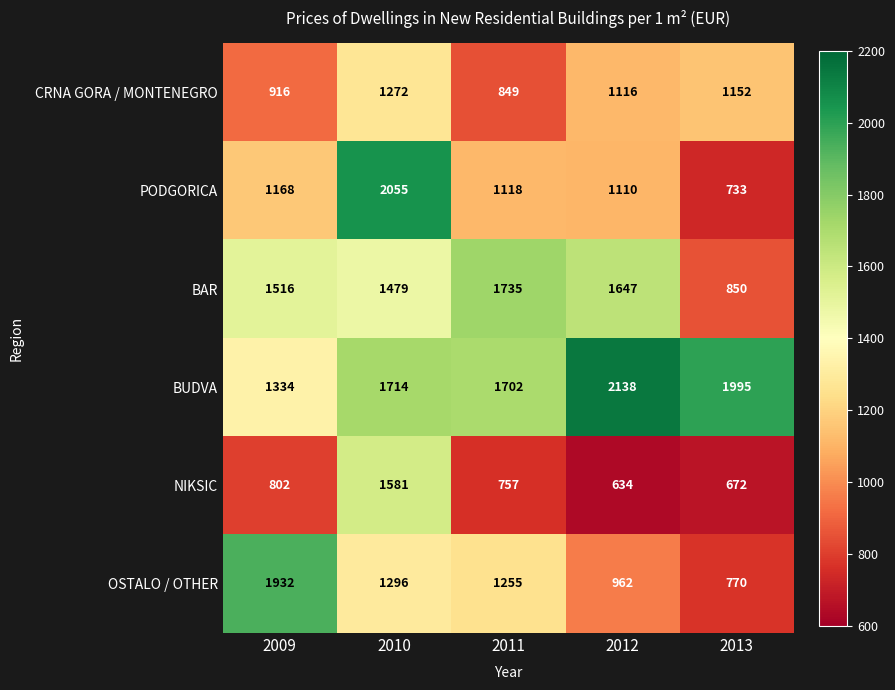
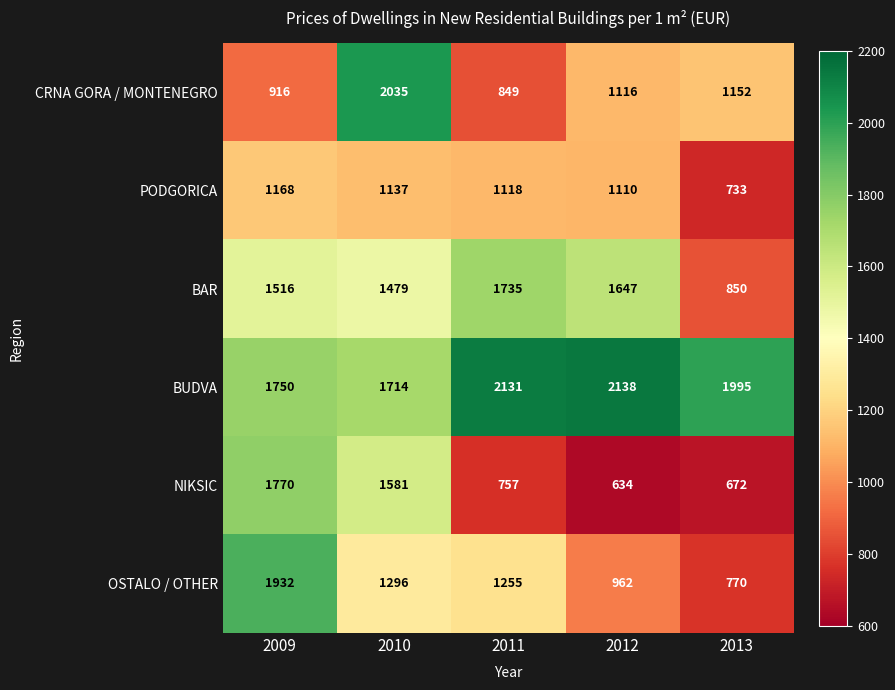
CRNA GORA / MONTENEGRO, 2010: 1272 -> 2035
PODGORICA, 2010: 2055 -> 1137
BUDVA, 2009: 1334 -> 1750
BUDVA, 2011: 1702 -> 2131
NIKSIC, 2009: 802 -> 1770
